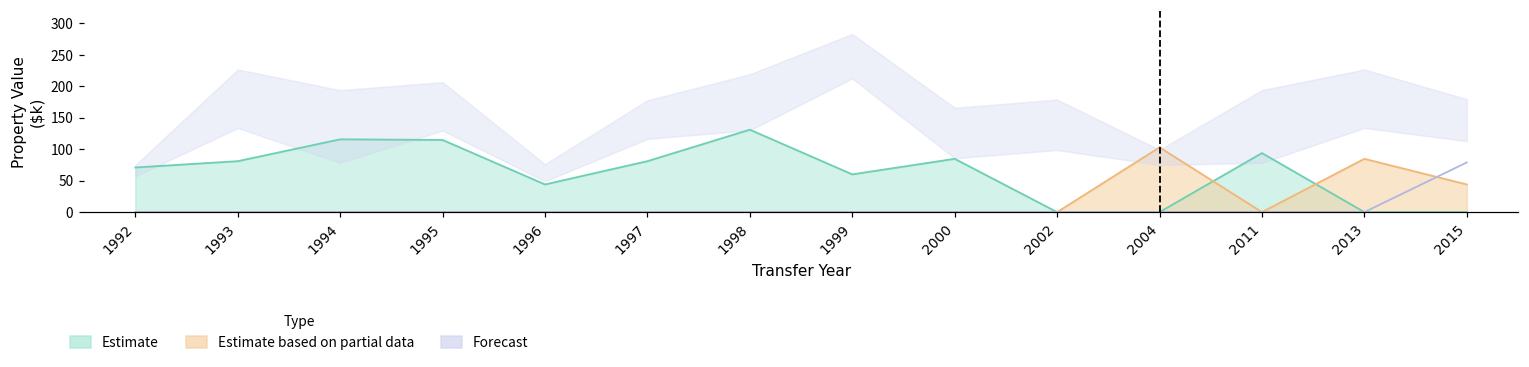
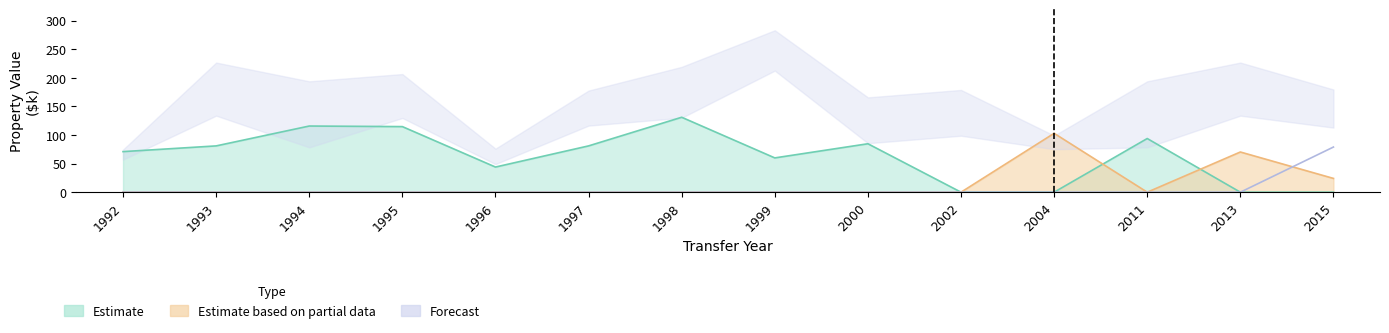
Estimate based on partial data, 2013: 80 -> 70
Estimate based on partial data, 2015: 40 -> 20
